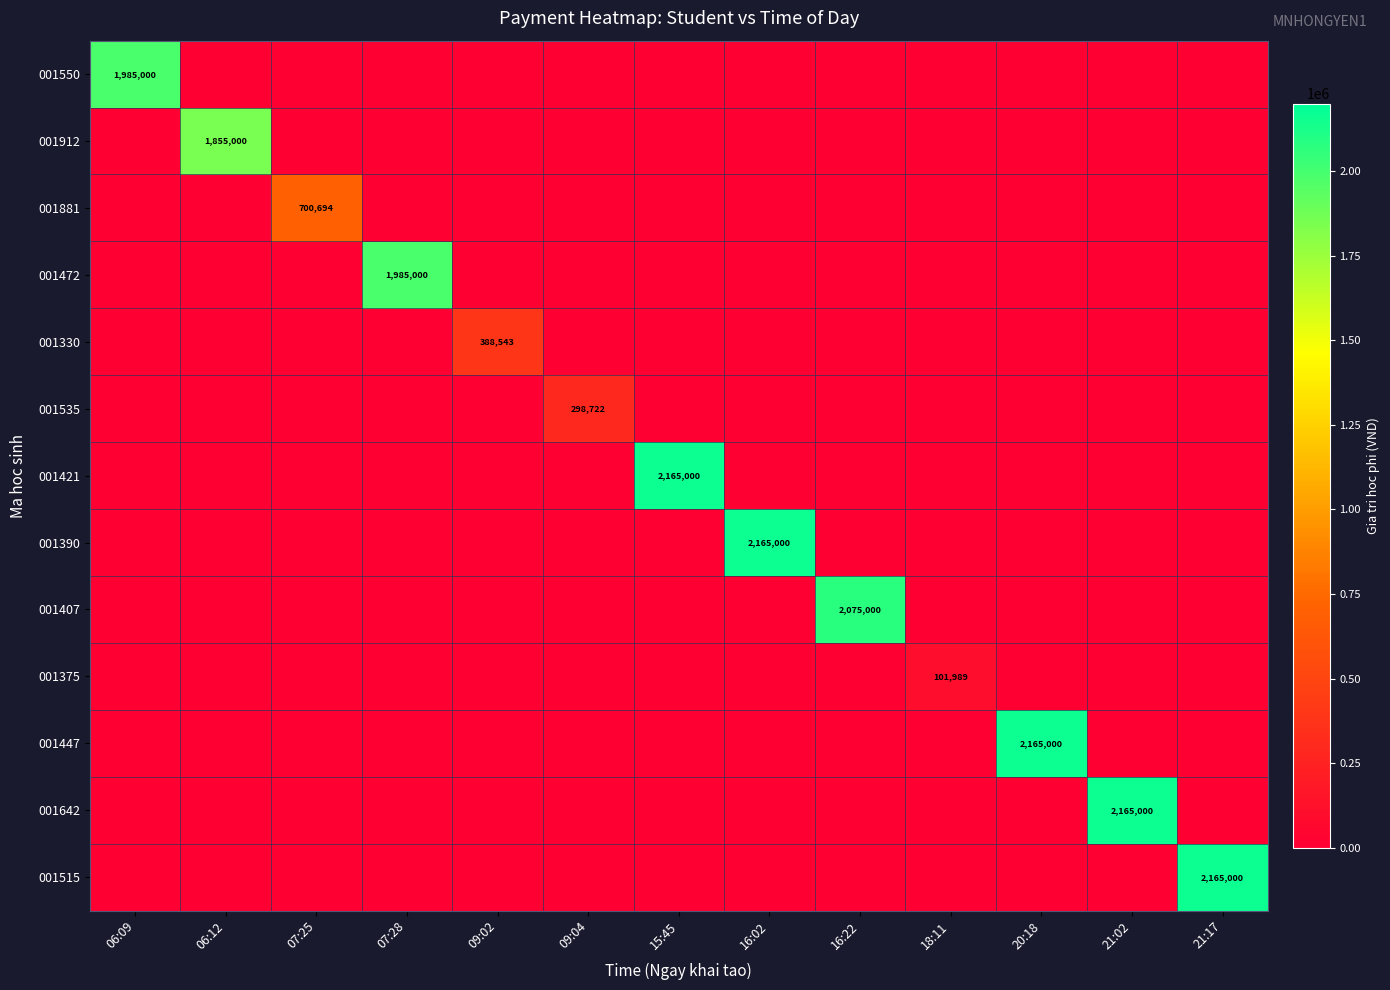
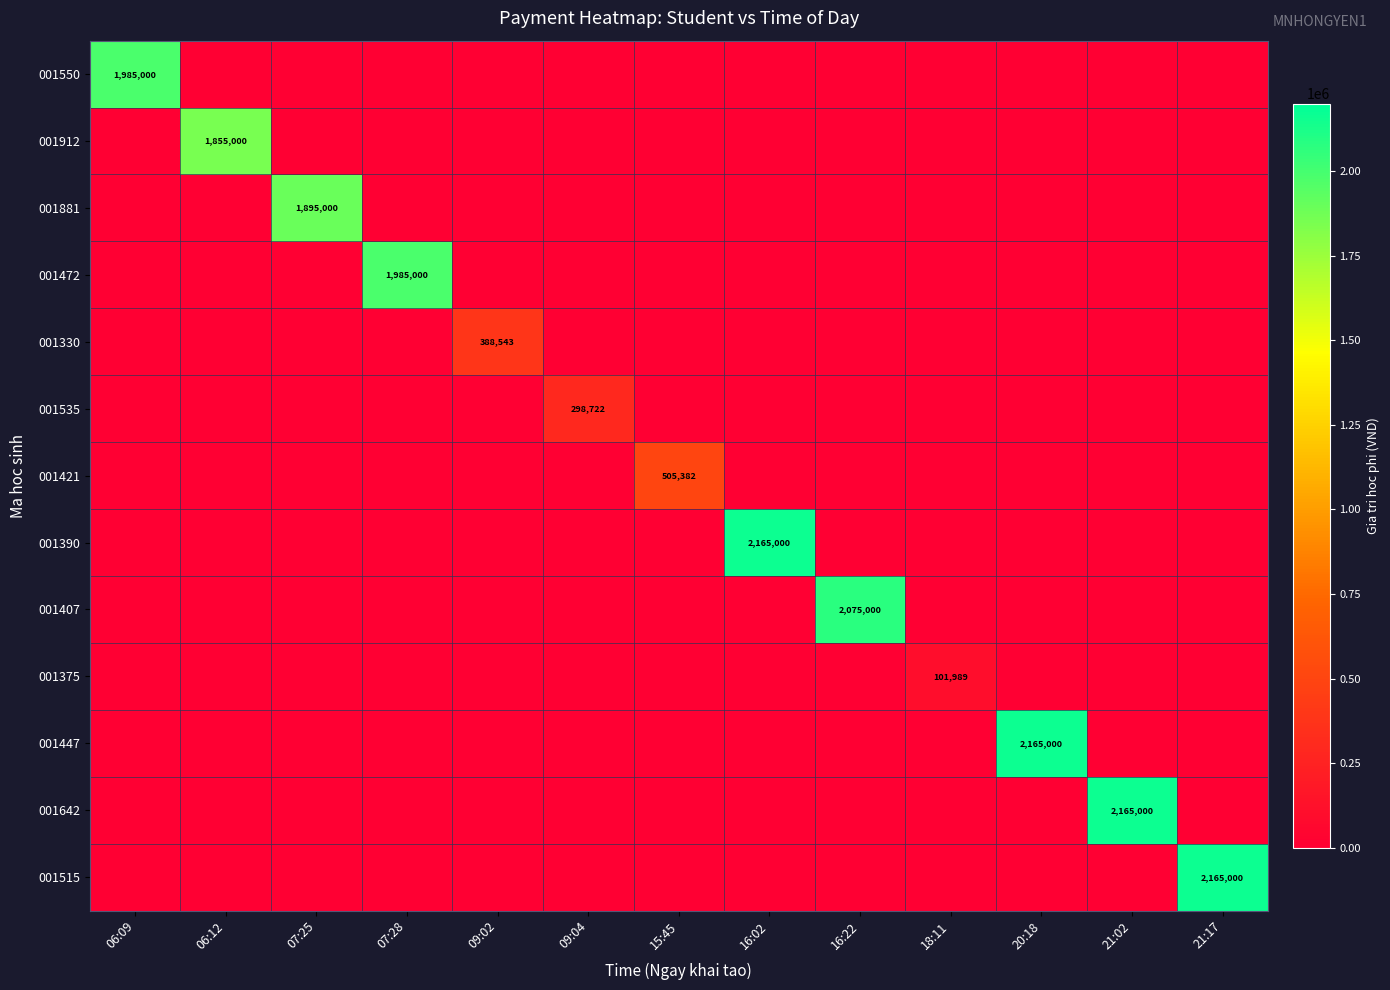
001881, 07:25: 700,694 -> 1,895,000
001421, 15:45: 2,165,000 -> 505,382
